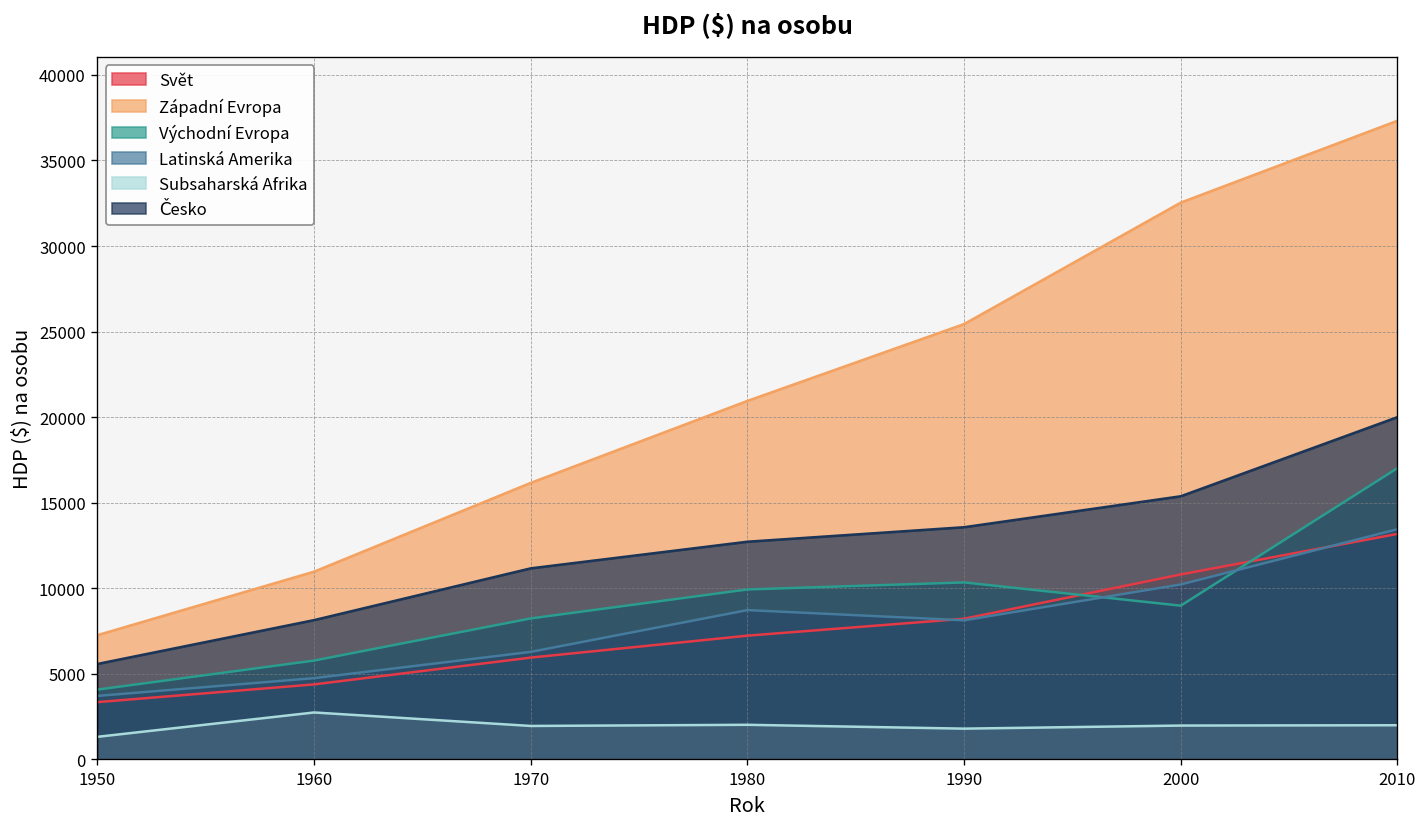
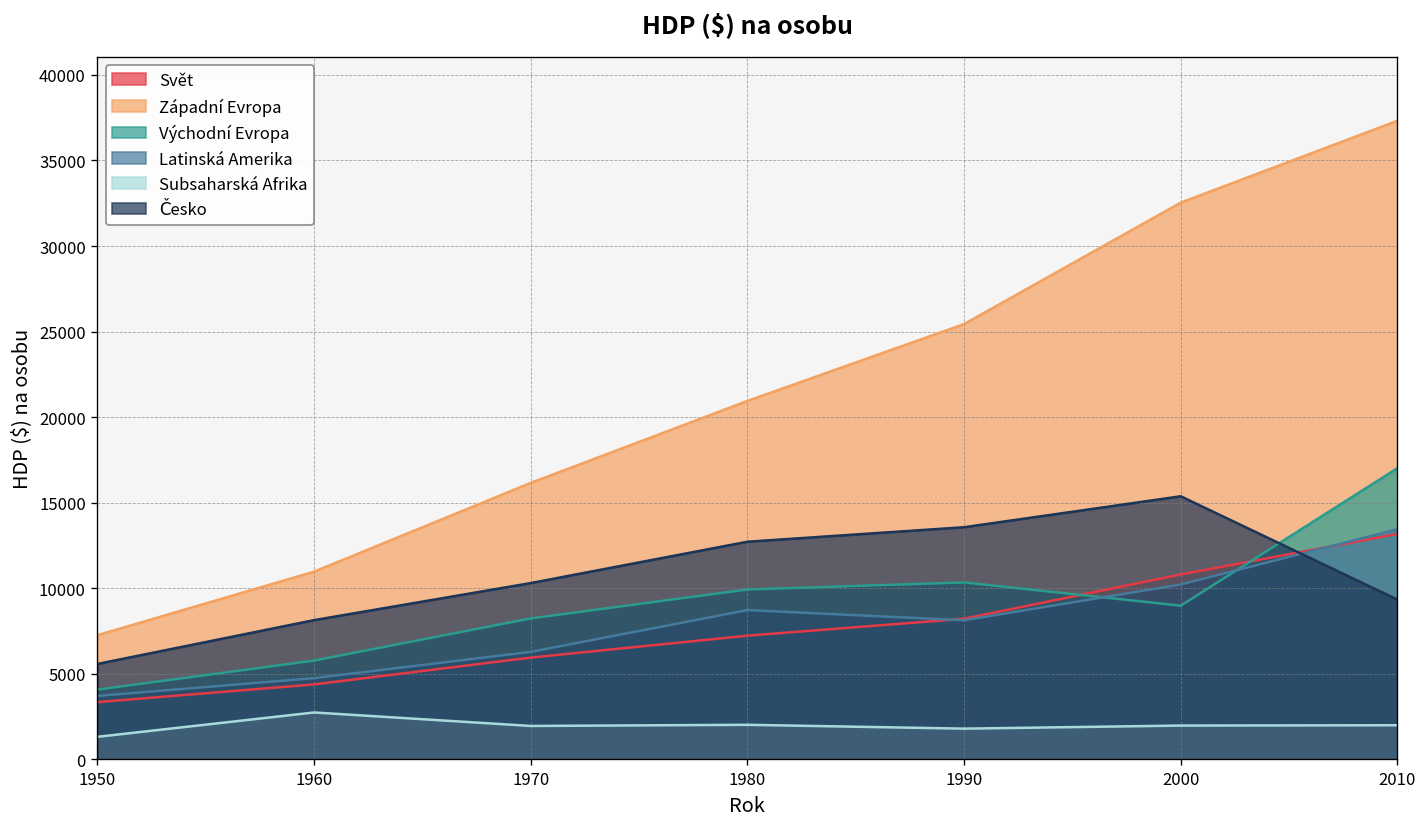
Česko, 1970: 11200 -> 10300
Česko, 2010: 20000 -> 9300
